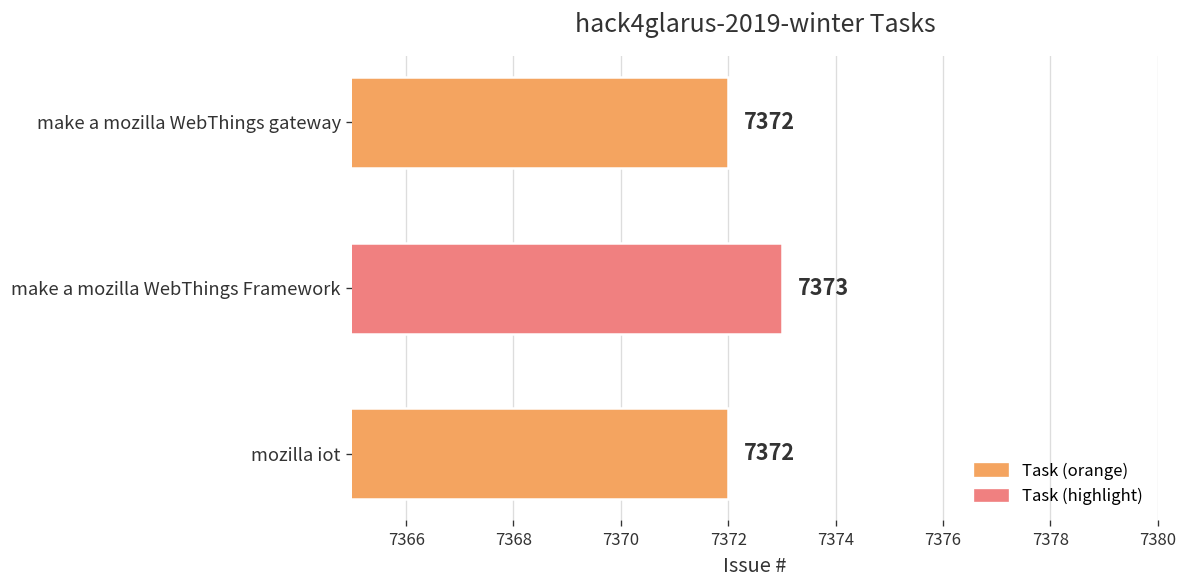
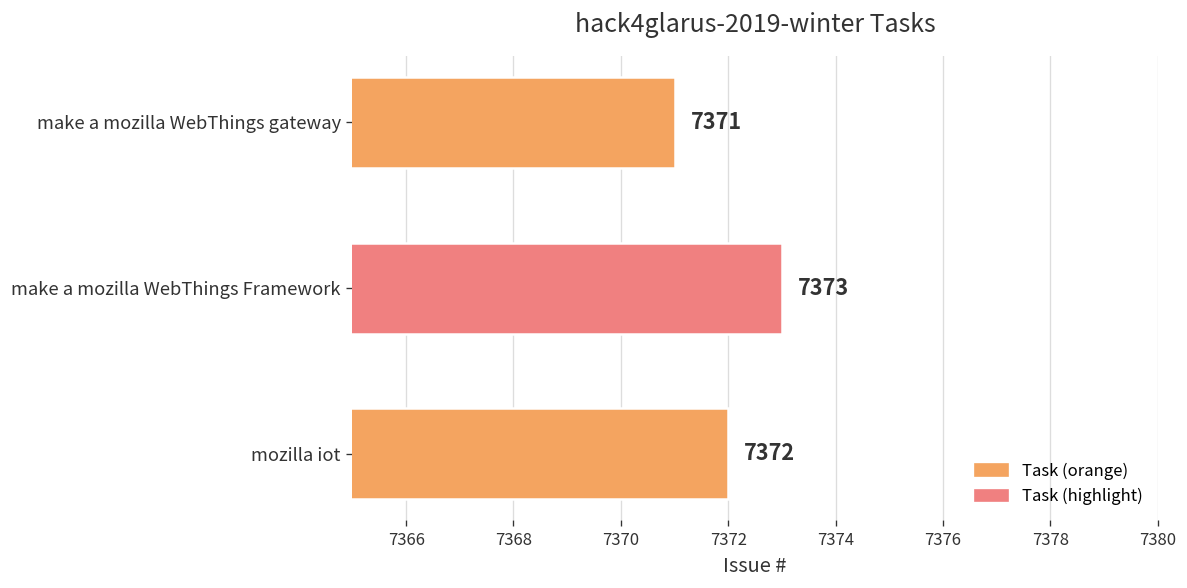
make a mozilla WebThings gateway: 7372 -> 7371
